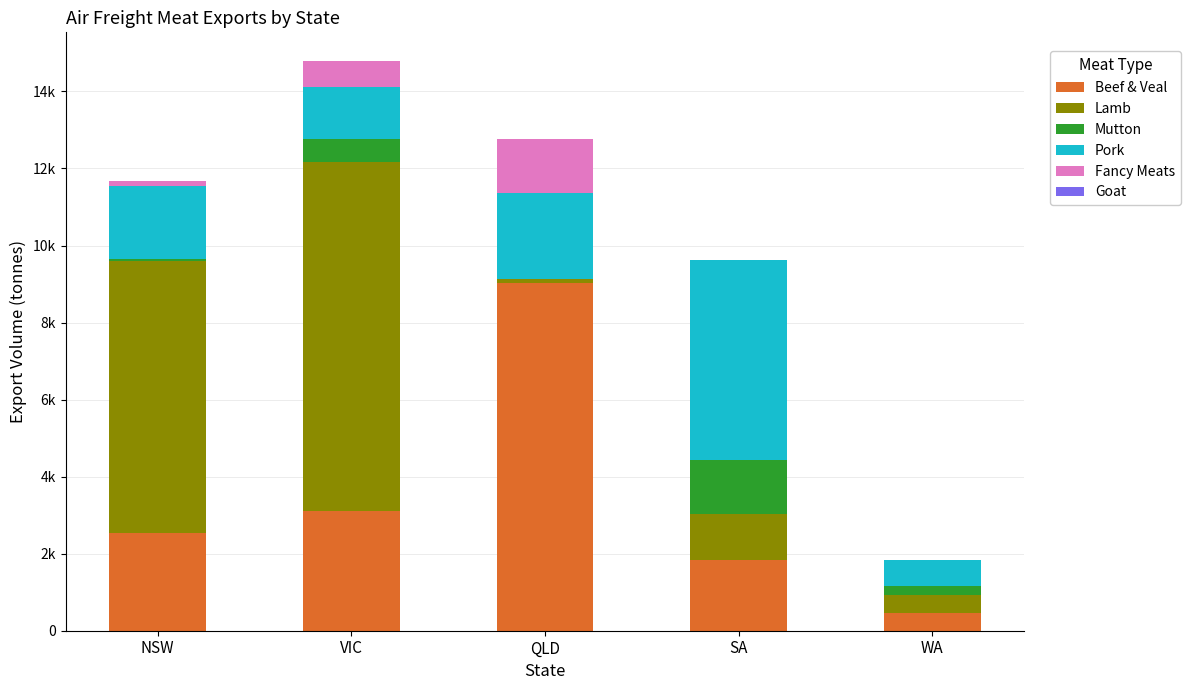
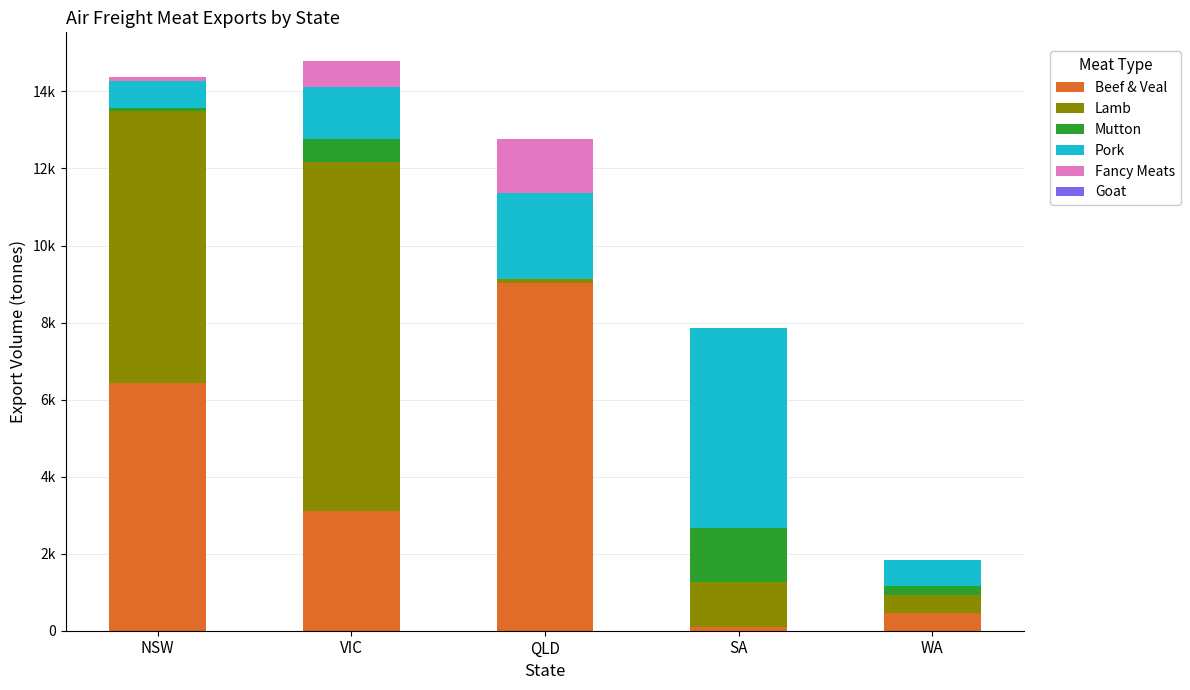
Beef & Veal, NSW: 2500 -> 6400
Pork, NSW: 1900 -> 700
Beef & Veal, SA: 1800 -> 100
